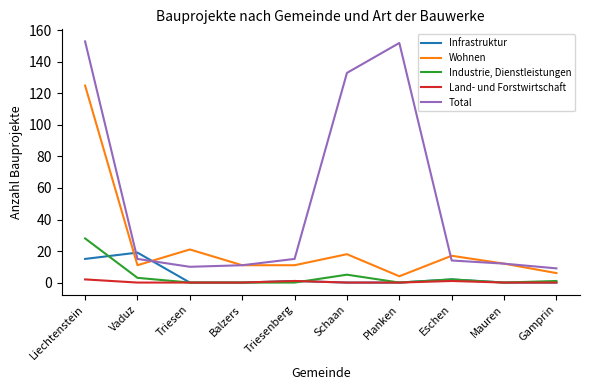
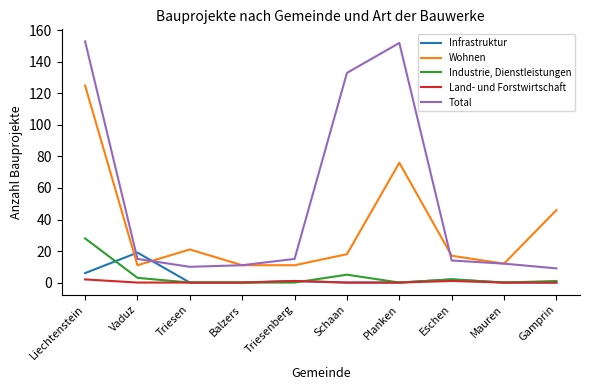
Infrastruktur, Liechtenstein: 15 -> 6
Wohnen, Planken: 4 -> 76
Wohnen, Gamprin: 6 -> 46
